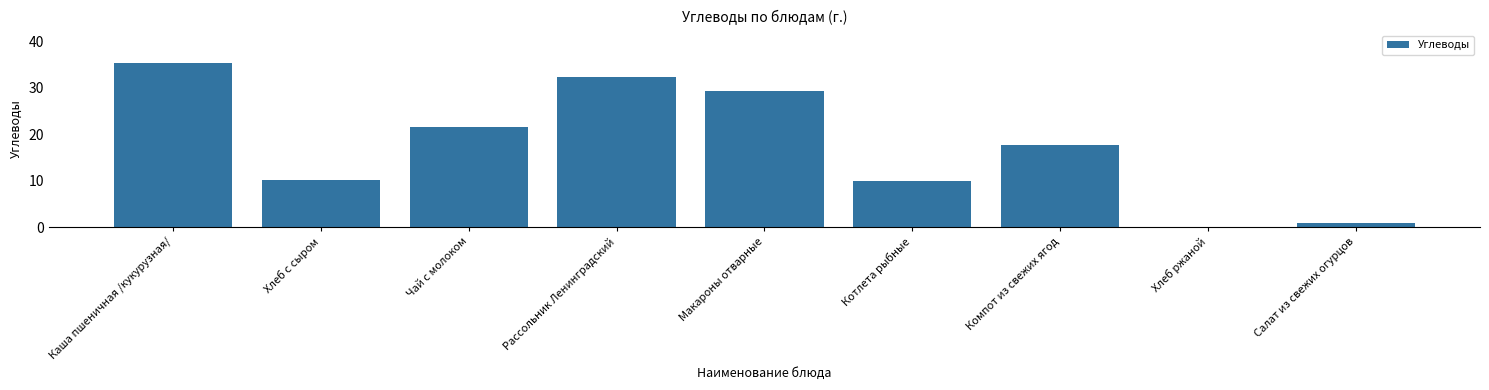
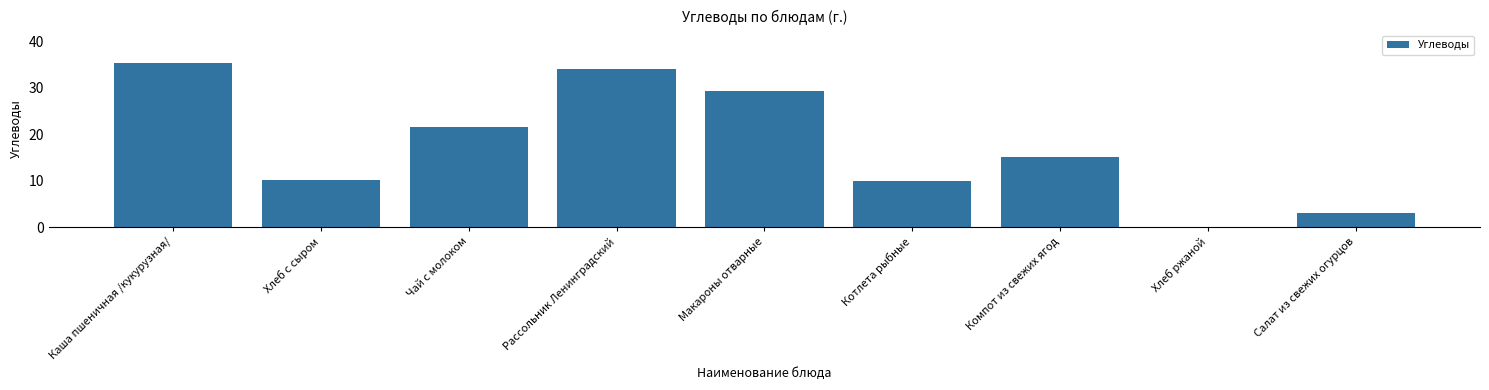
Рассольник Ленинградский: 32 -> 34
Компот из свежих ягод: 18 -> 15
Салат из свежих огурцов: 1 -> 3
